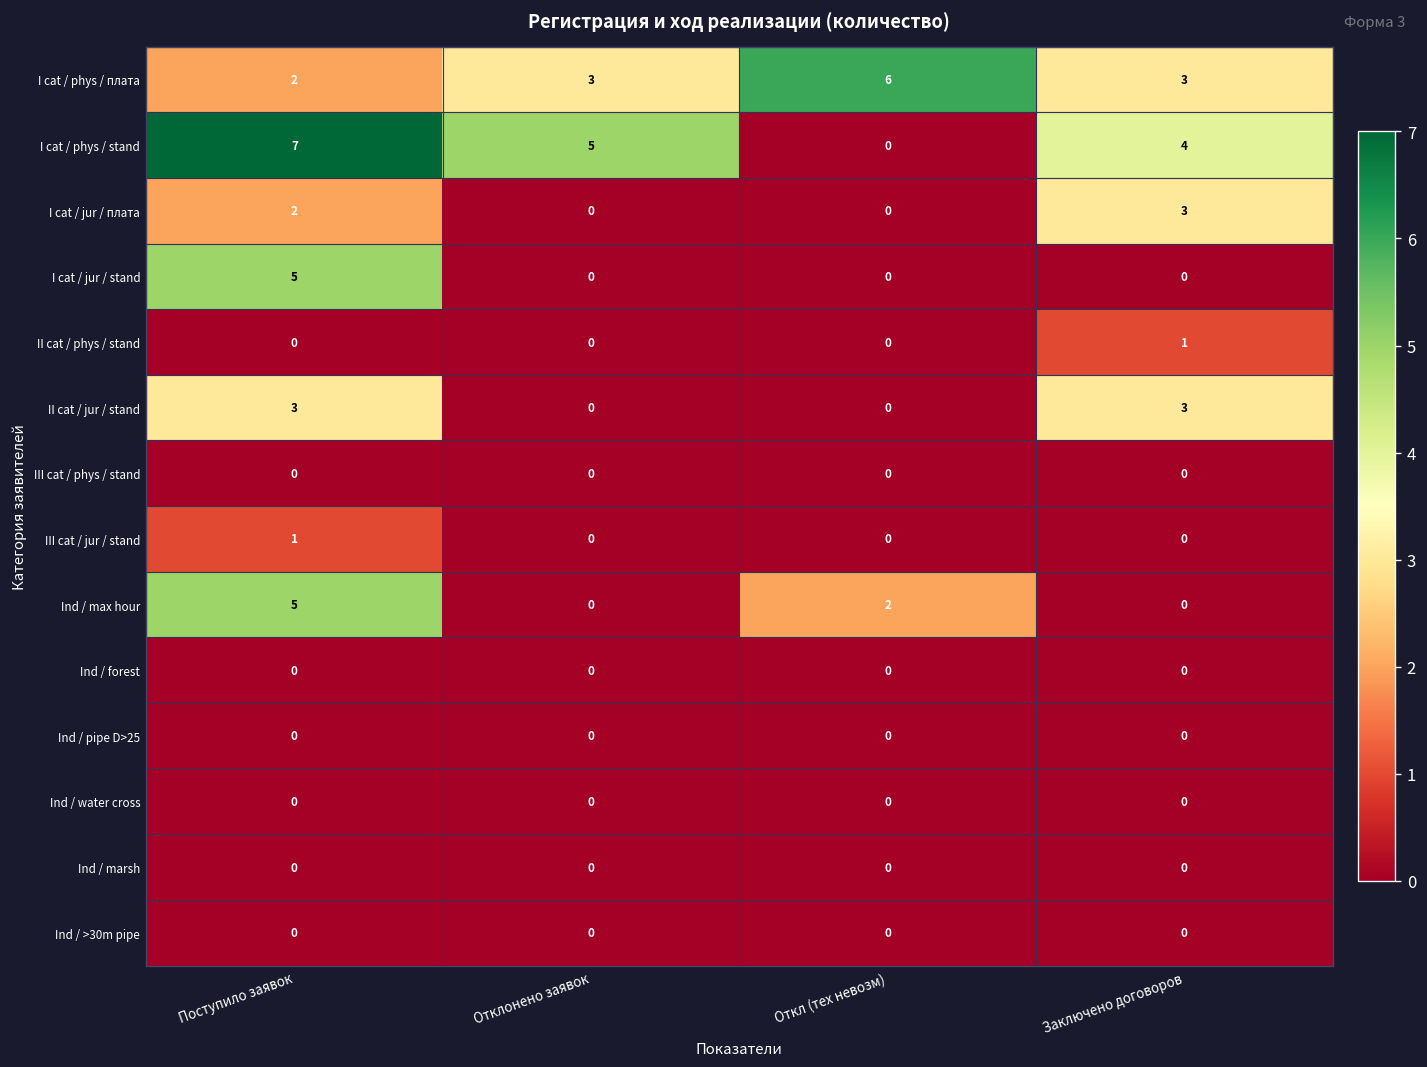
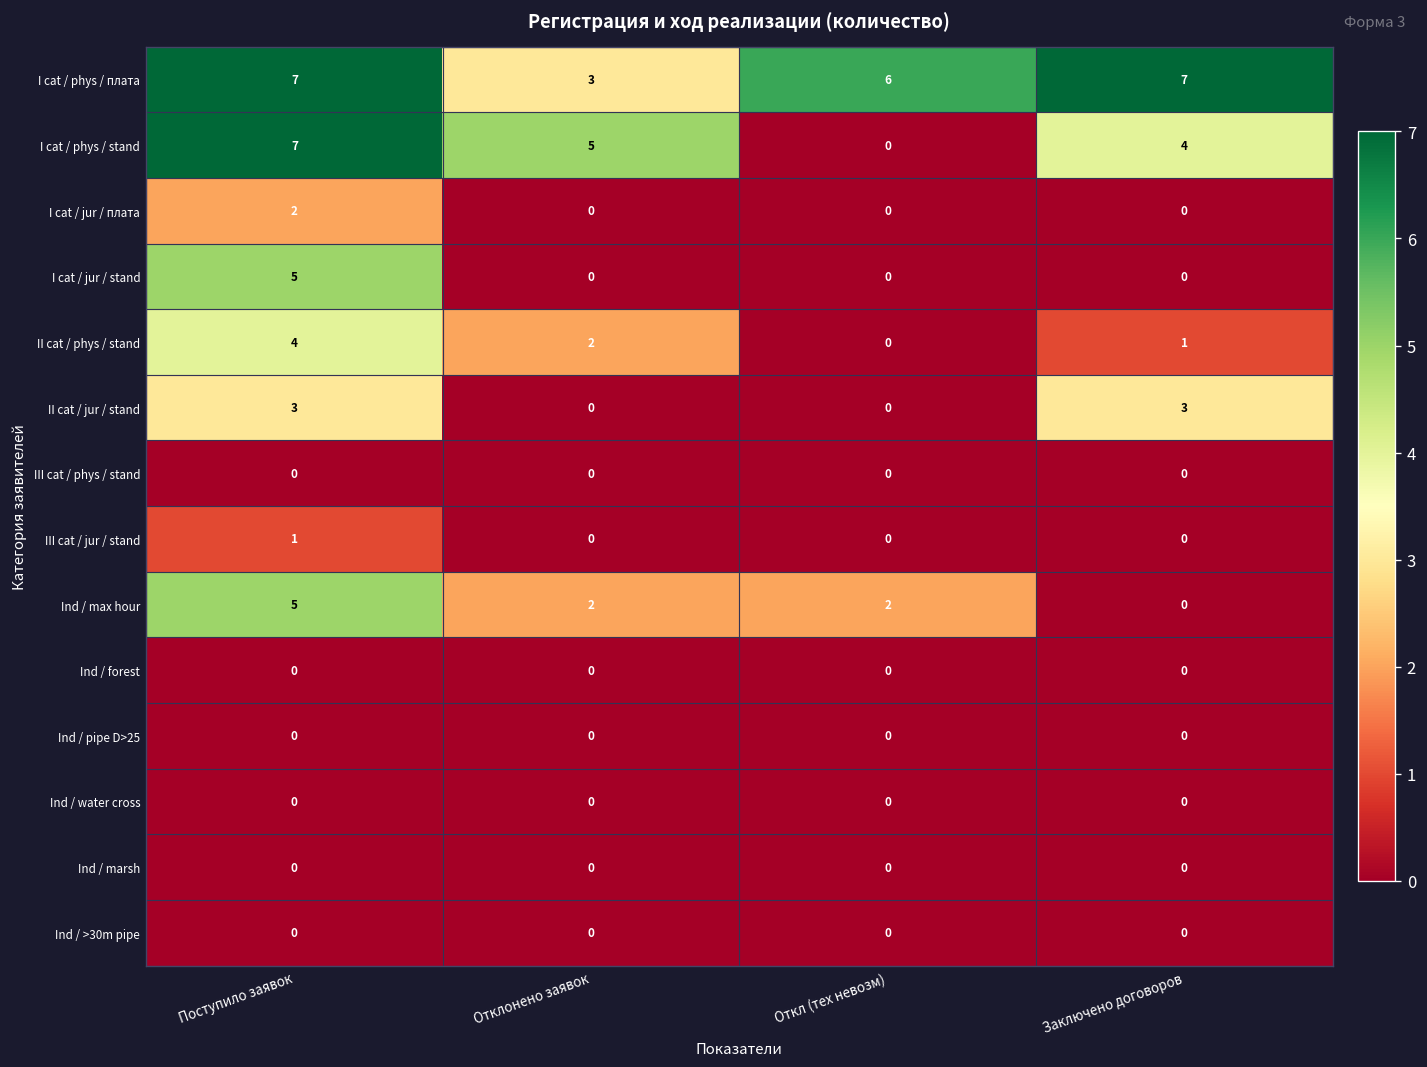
I cat / phys / плата, Поступило заявок: 2 -> 7
I cat / phys / плата, Заключено договоров: 3 -> 7
I cat / jur / плата, Заключено договоров: 3 -> 0
II cat / phys / stand, Поступило заявок: 0 -> 4
II cat / phys / stand, Отклонено заявок: 0 -> 2
Ind / max hour, Отклонено заявок: 0 -> 2
